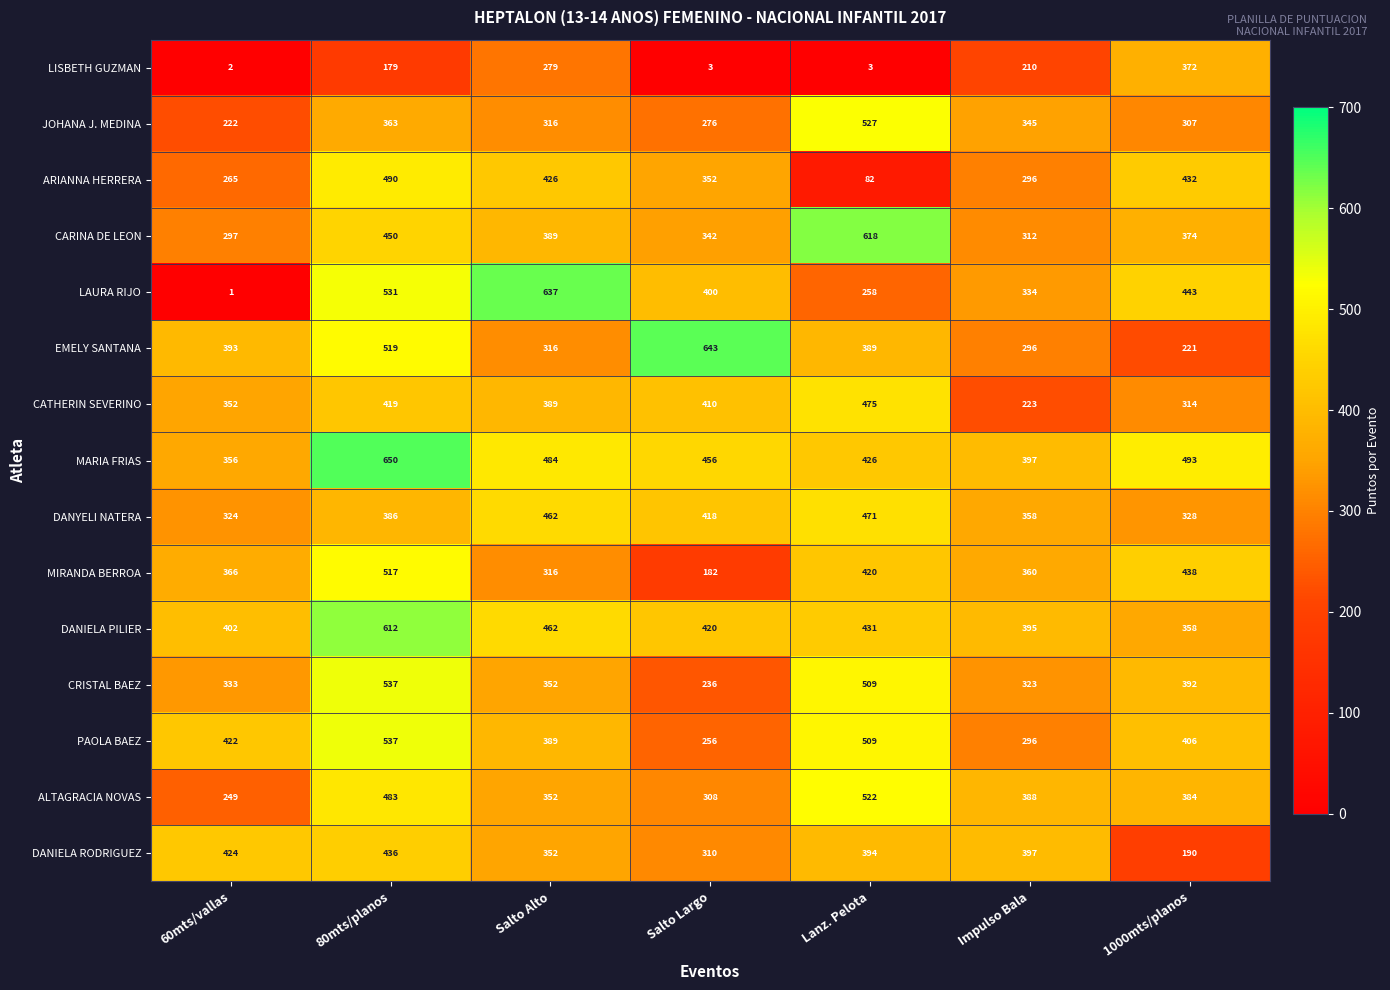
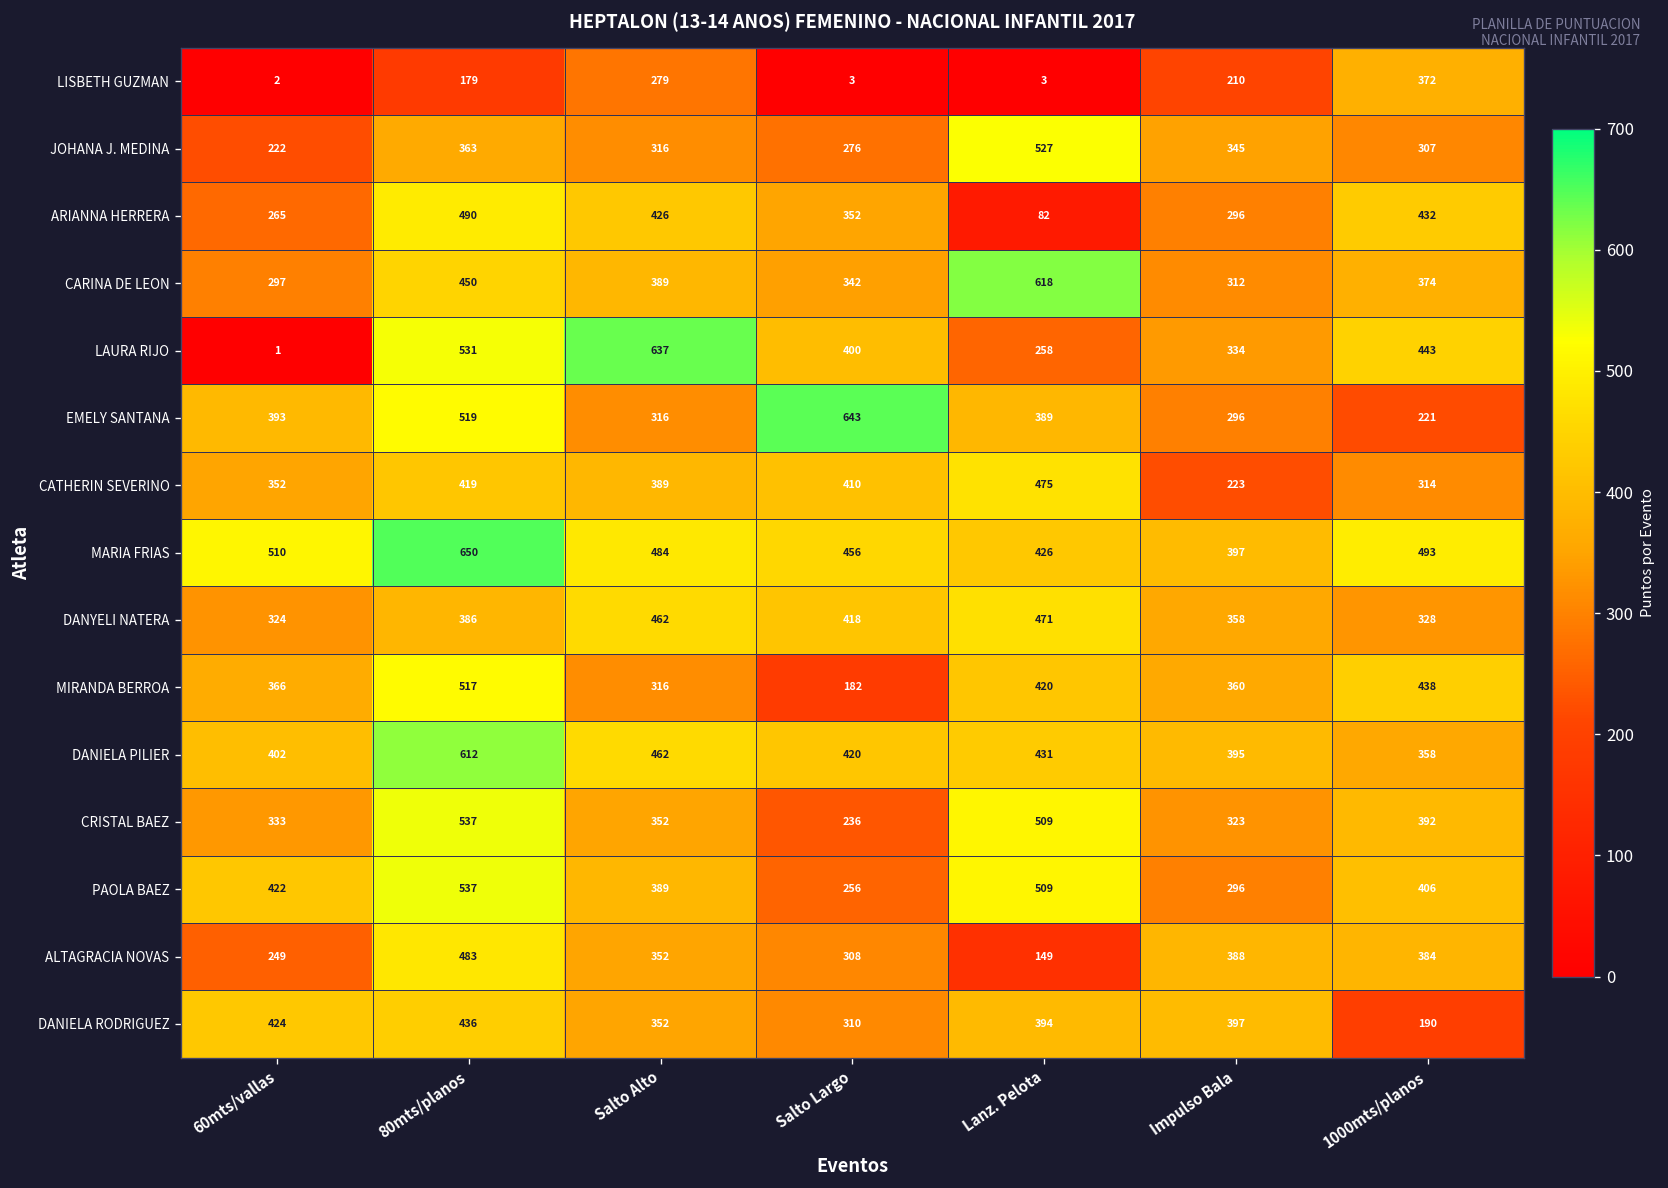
MARIA FRIAS, 60mts/vallas: 356 -> 510
ALTAGRACIA NOVAS, Lanz. Pelota: 522 -> 149
